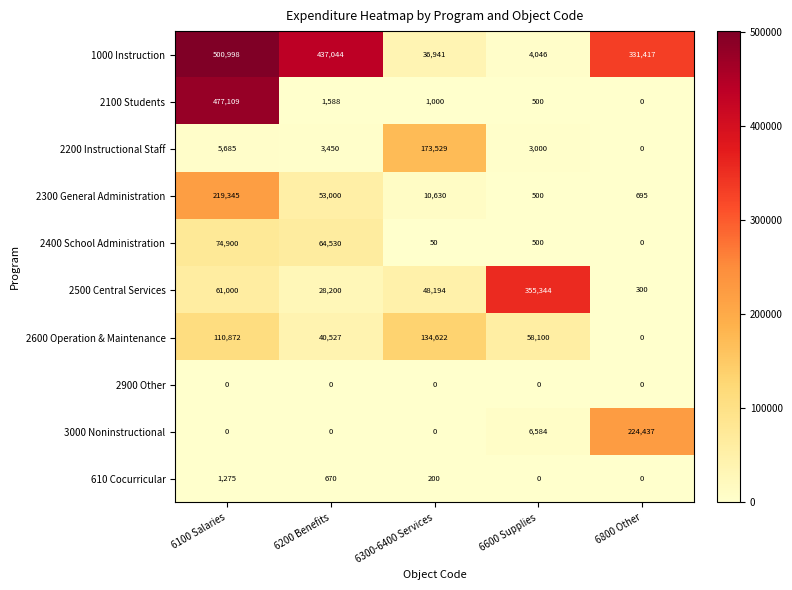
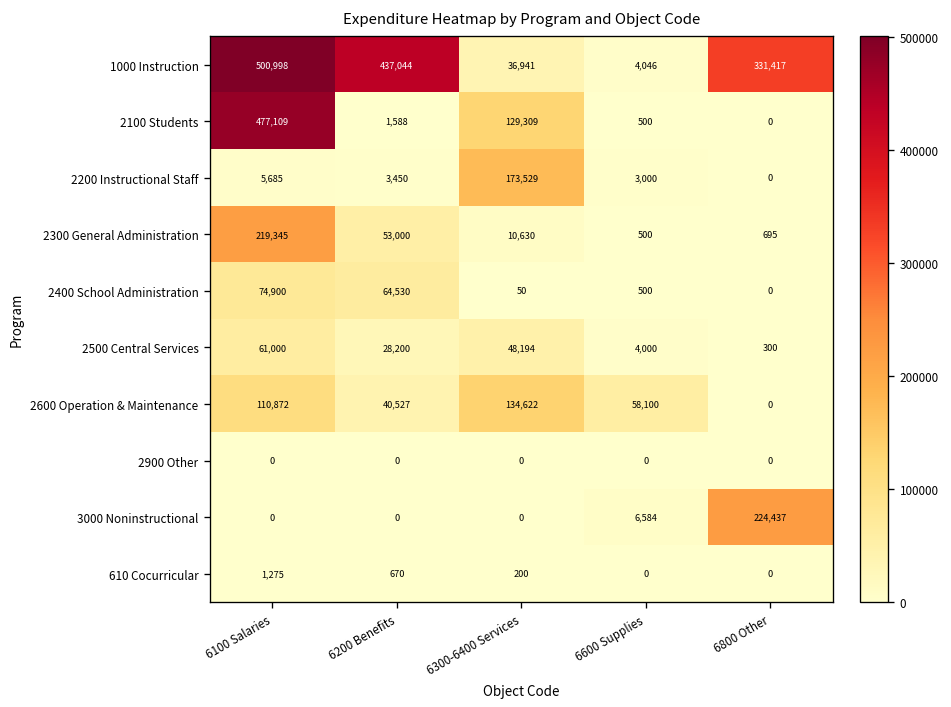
2100 Students, 6300-6400 Services: 1,000 -> 129,309
2500 Central Services, 6600 Supplies: 355,344 -> 4,000
